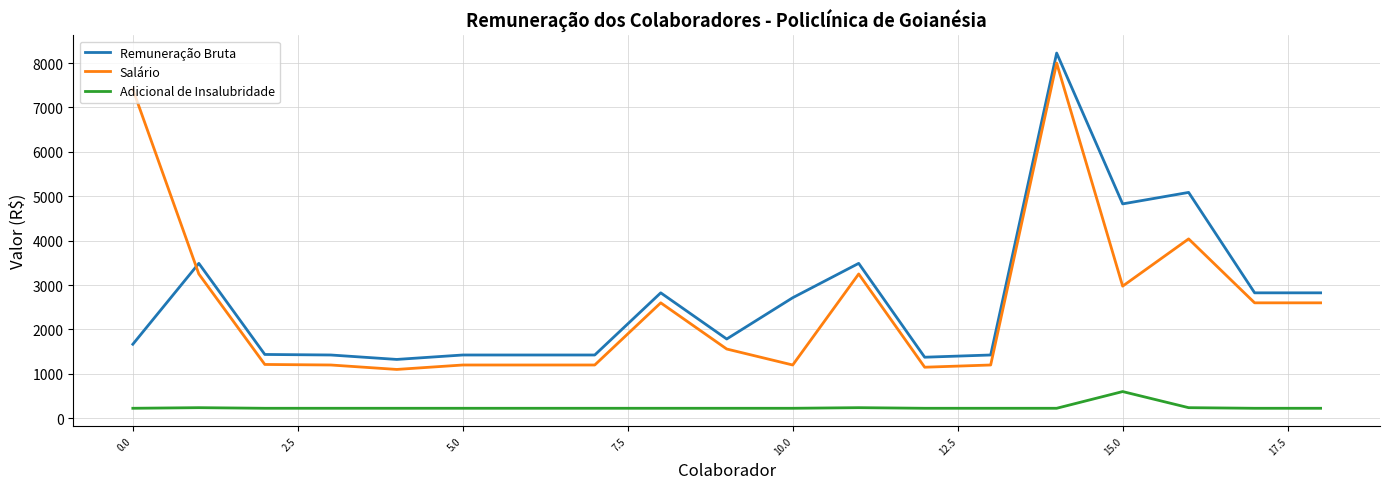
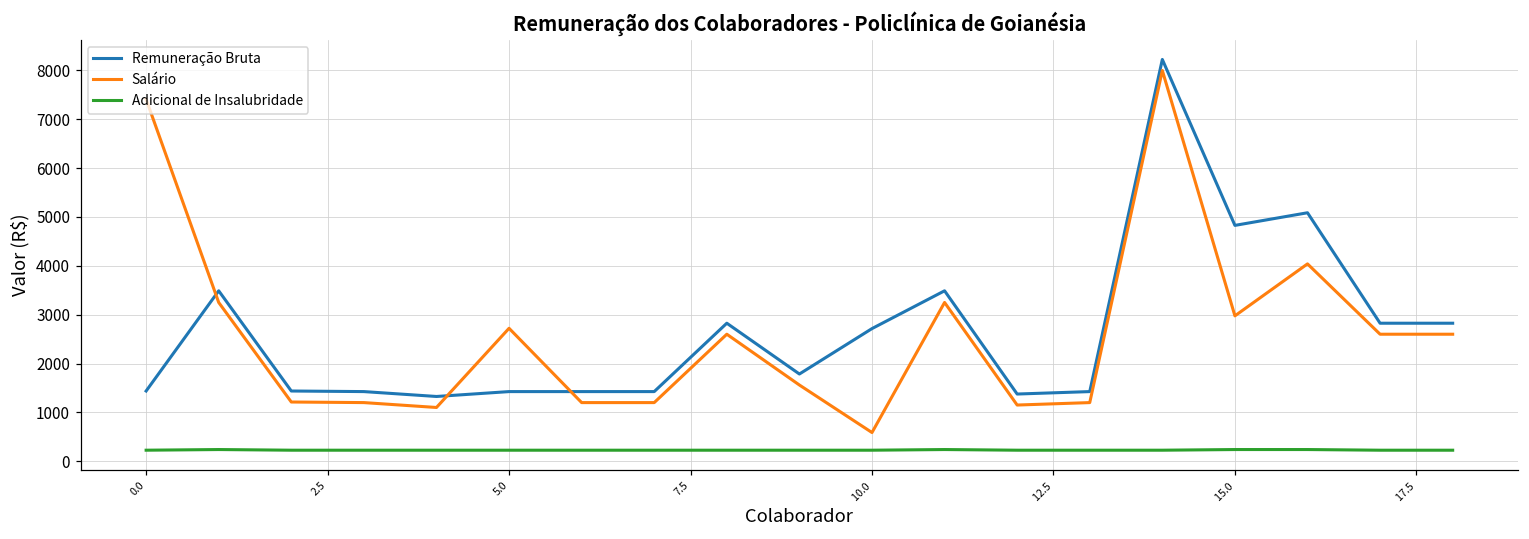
Remuneração Bruta, 0.0: 1700 -> 1400
Salário, 5.0: 1200 -> 2700
Salário, 10.0: 1200 -> 600
Adicional de Insalubridade, 15.0: 600 -> 200
